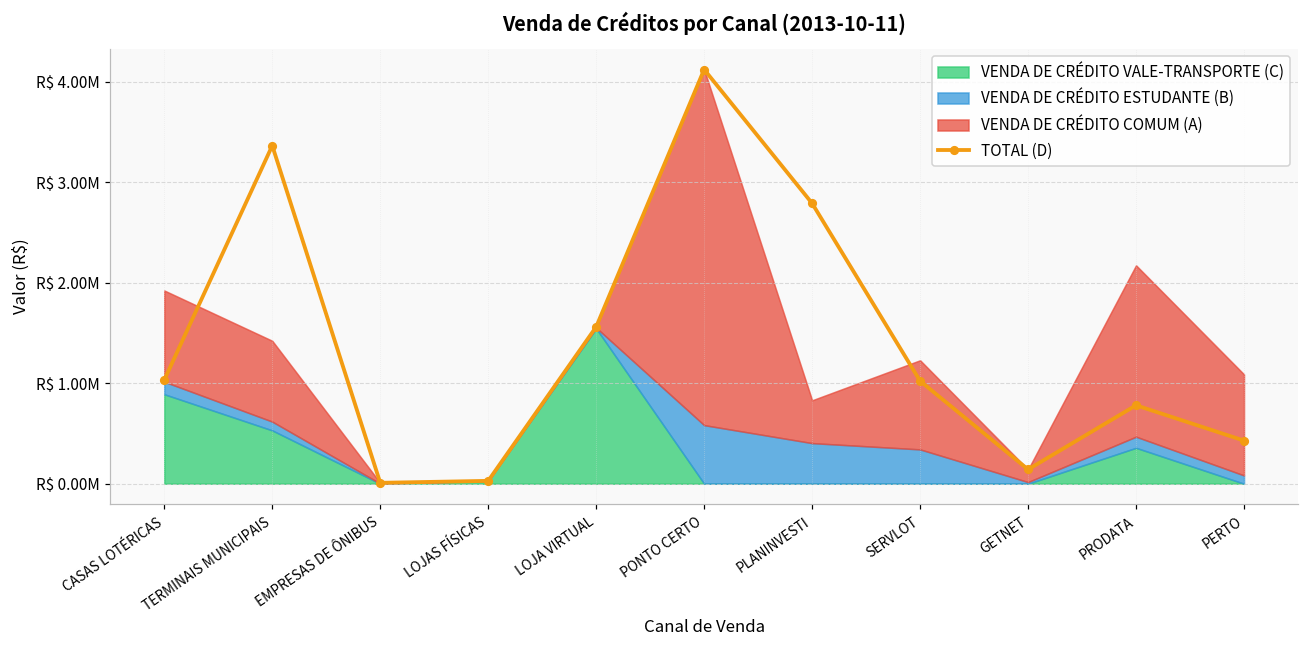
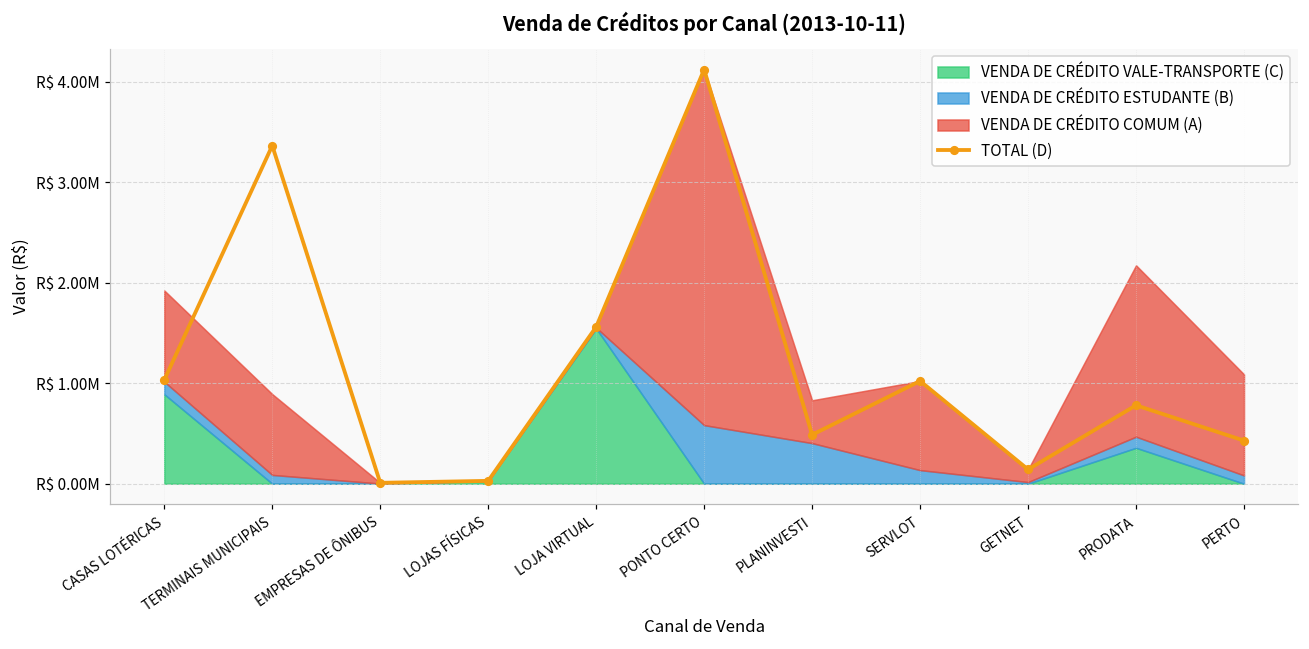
VENDA DE CRÉDITO VALE-TRANSPORTE (C), TERMINAIS MUNICIPAIS: R$ 500000 -> R$ 0
TOTAL (D), PLANINVESTI: R$ 2800000 -> R$ 500000
VENDA DE CRÉDITO ESTUDANTE (B), SERVLOT: R$ 300000 -> R$ 100000
